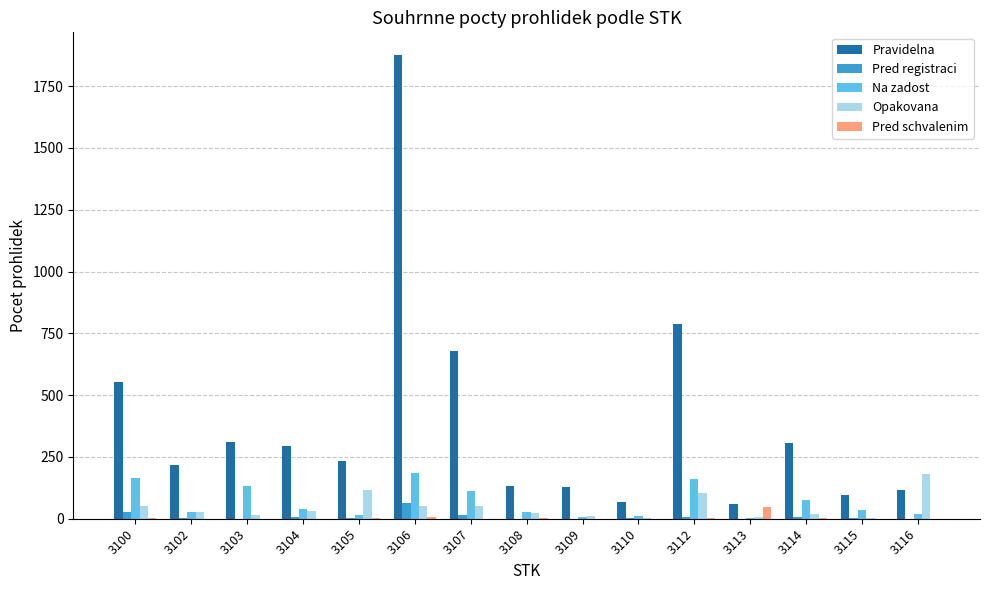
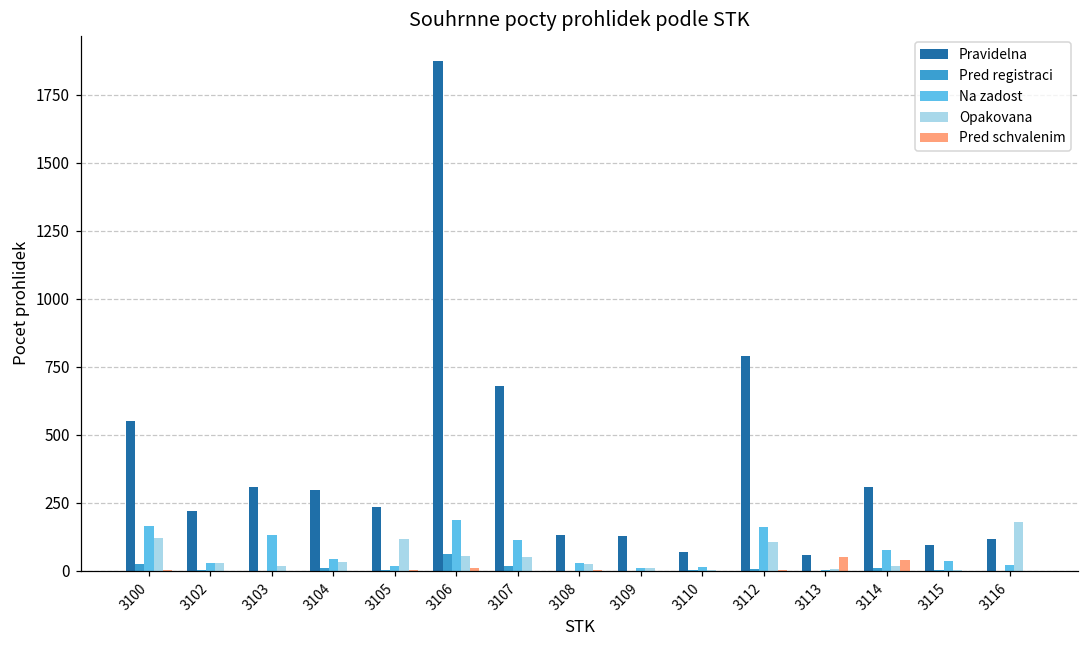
Opakovana, 3100: 50 -> 120
Pred schvalenim, 3114: 0 -> 40
